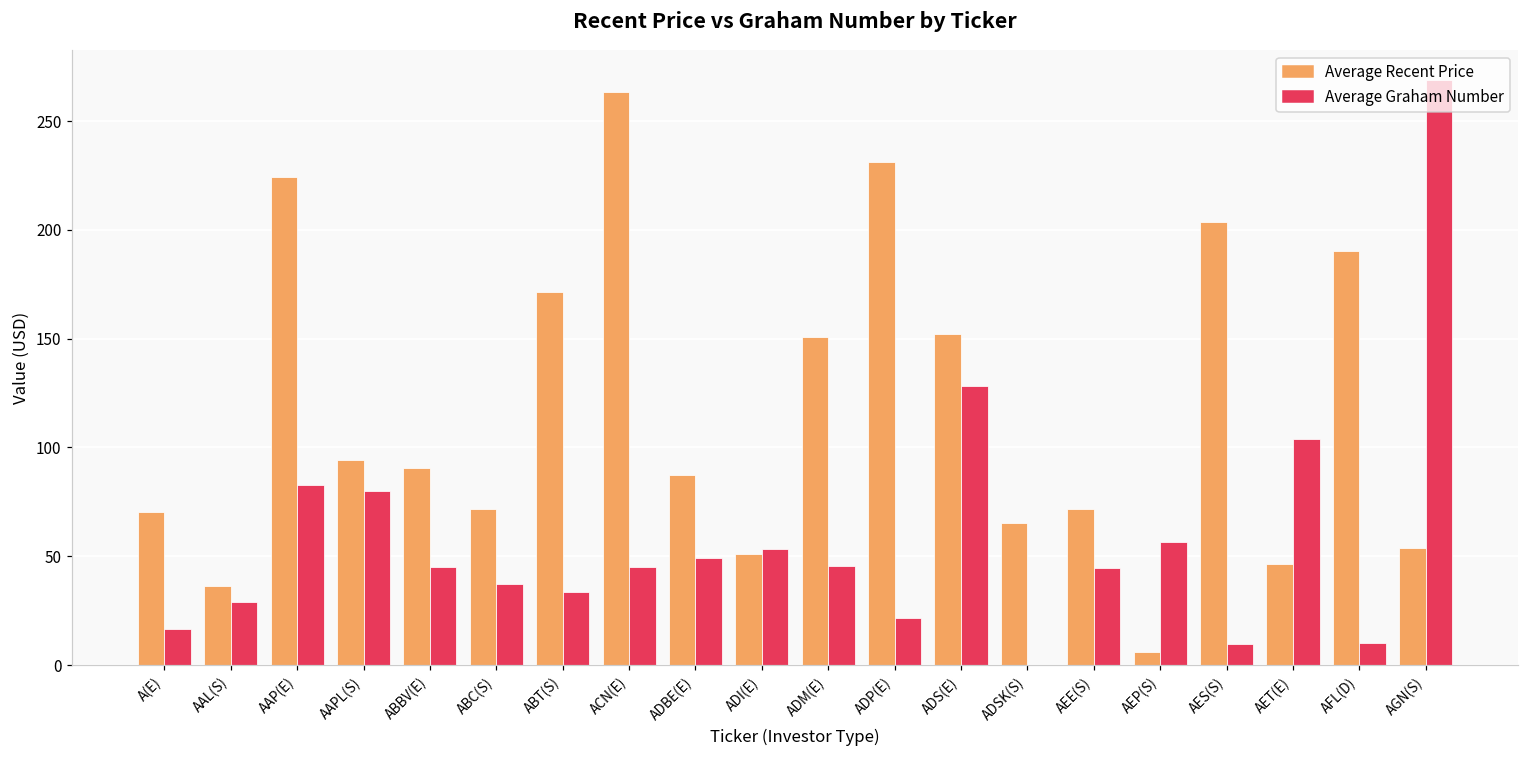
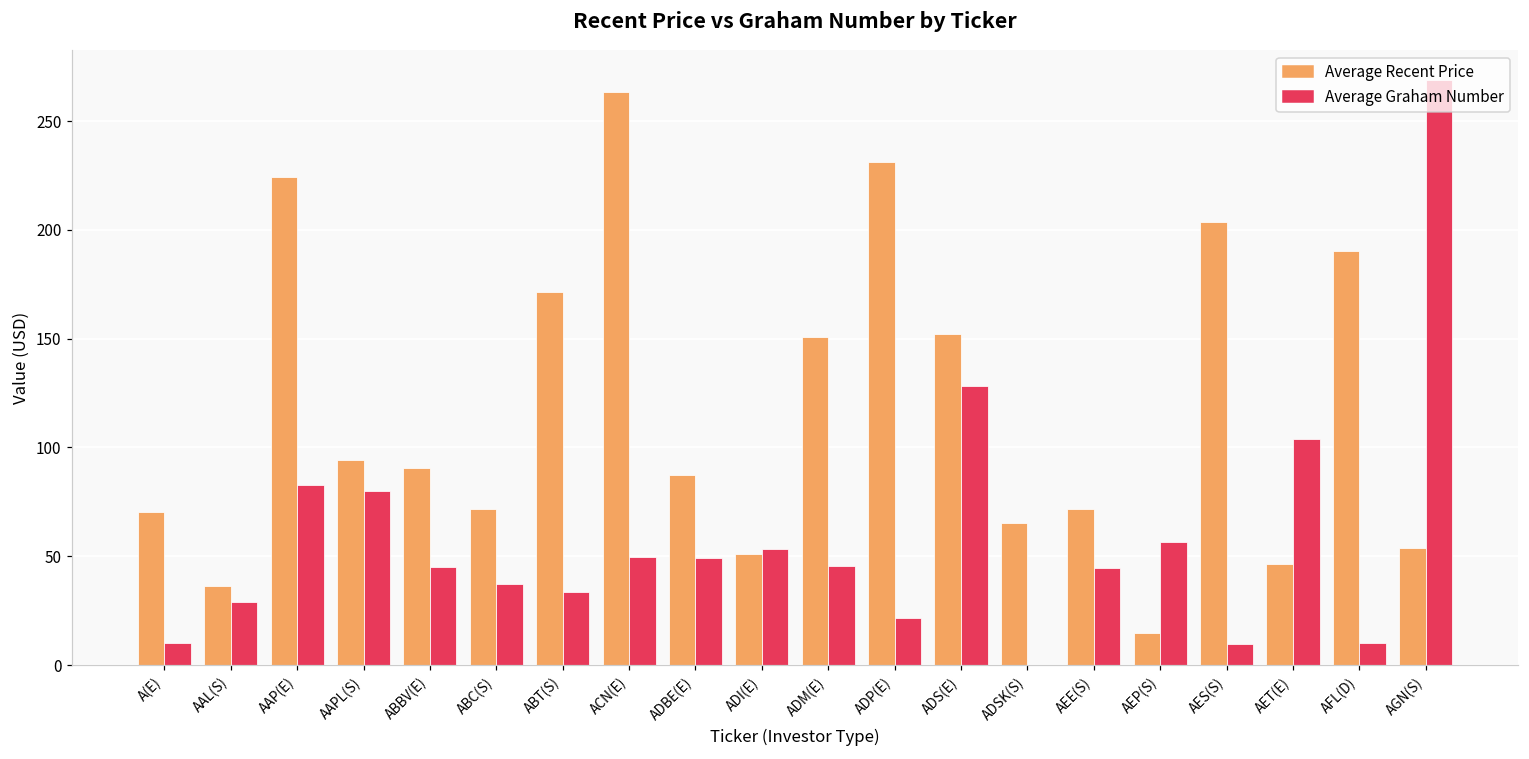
Average Graham Number, A(E): 16 -> 10
Average Graham Number, ACN(E): 45 -> 49
Average Recent Price, AEP(S): 6 -> 15
